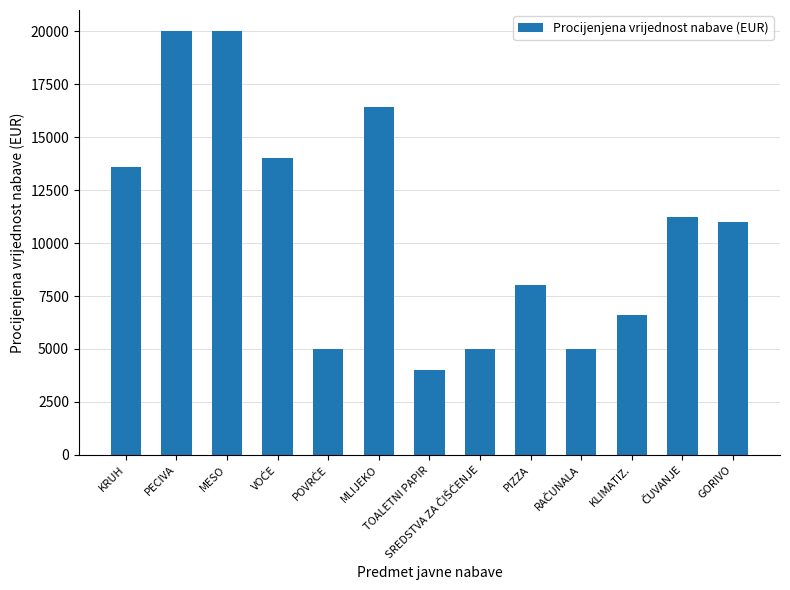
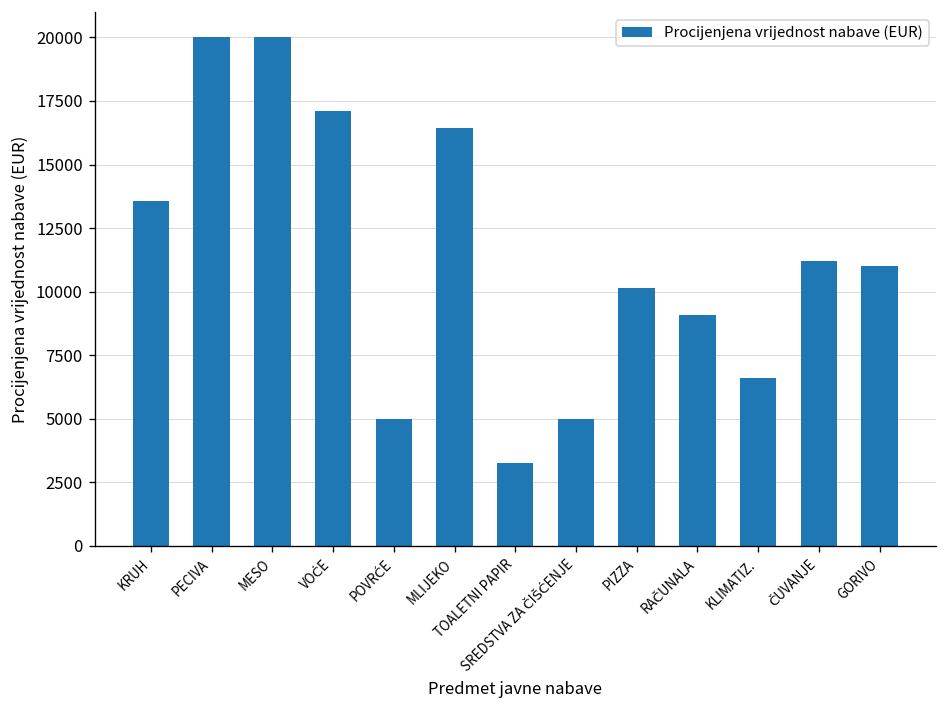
VOĆE: 14000 -> 17100
TOALETNI PAPIR: 4000 -> 3200
PIZZA: 8000 -> 10100
RAČUNALA: 5000 -> 9100
